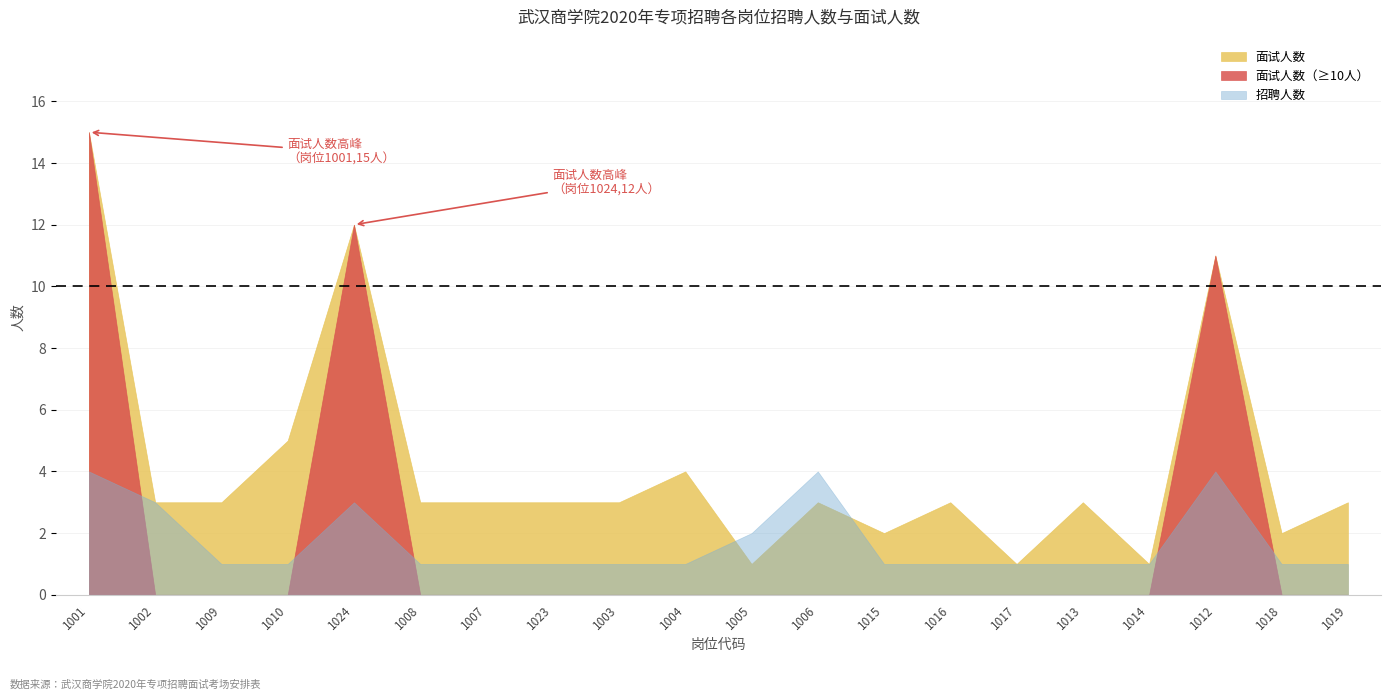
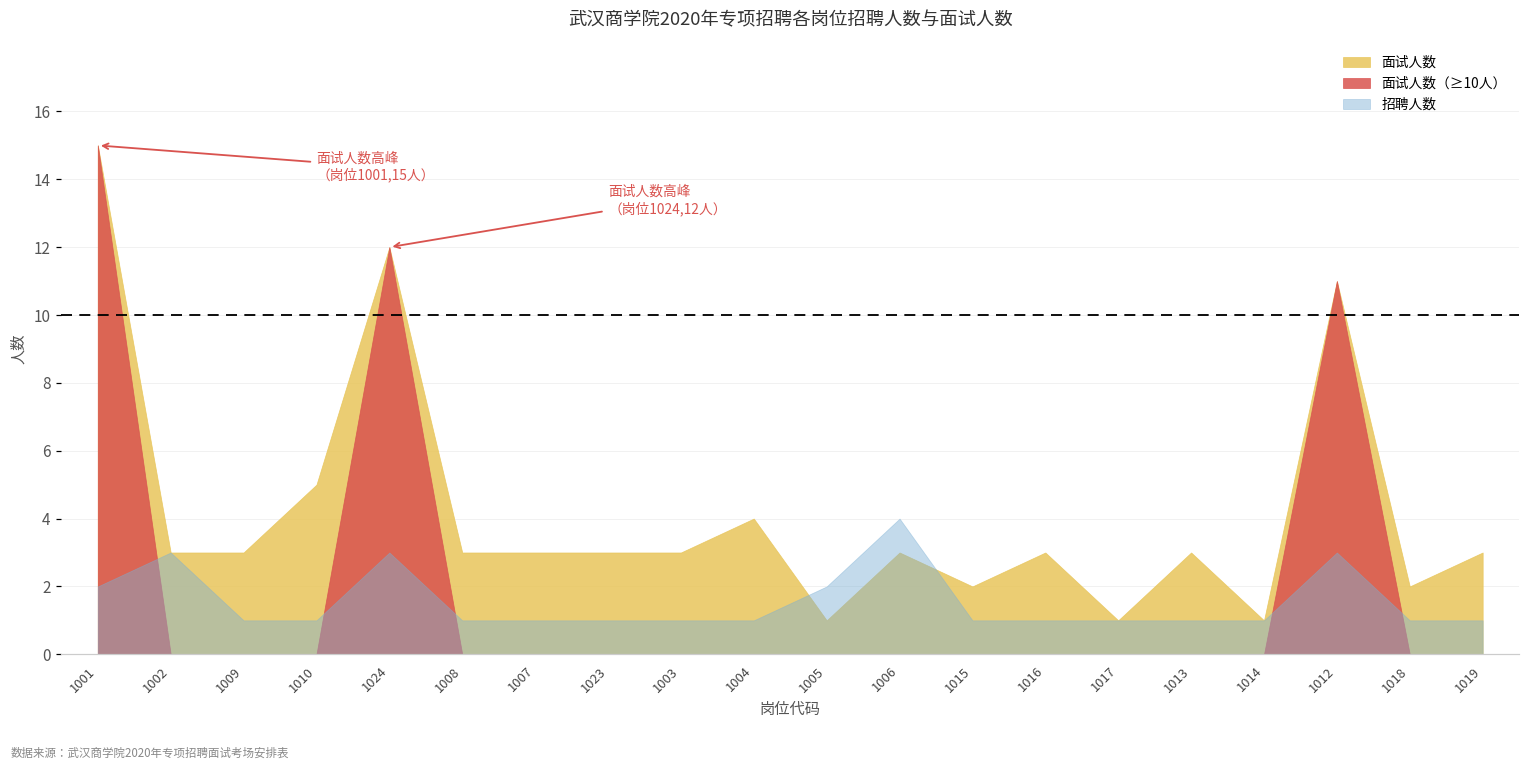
招聘人数, 1001: 4 -> 2
招聘人数, 1012: 4 -> 3
